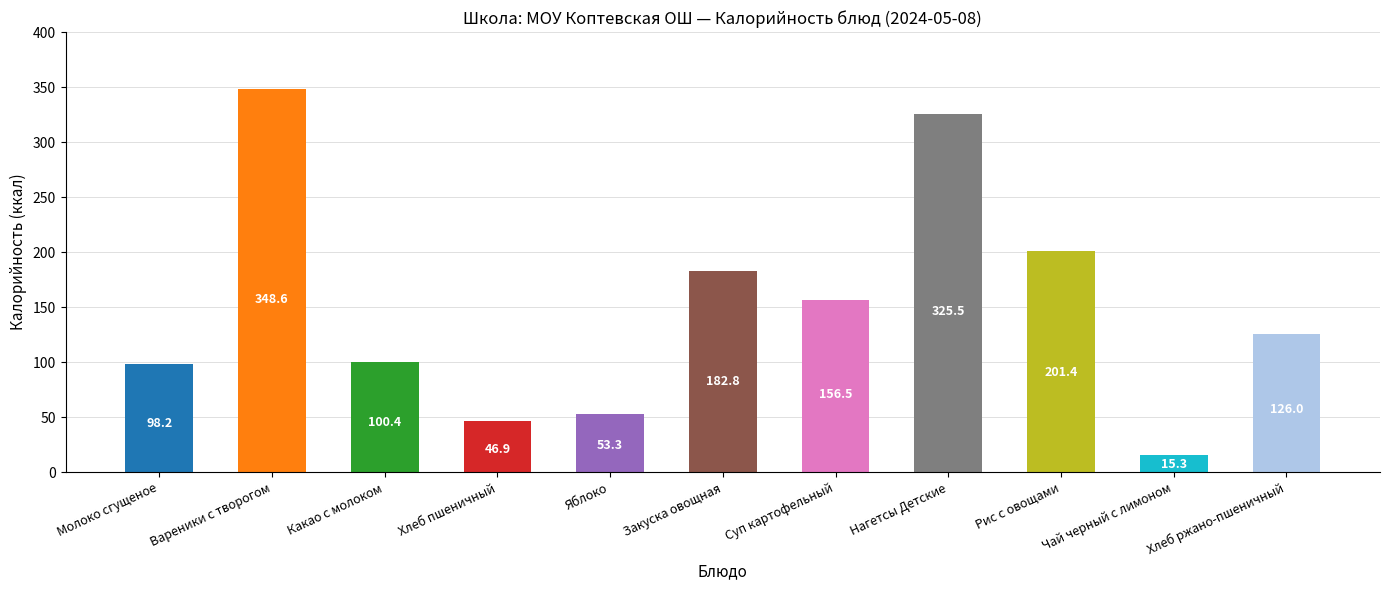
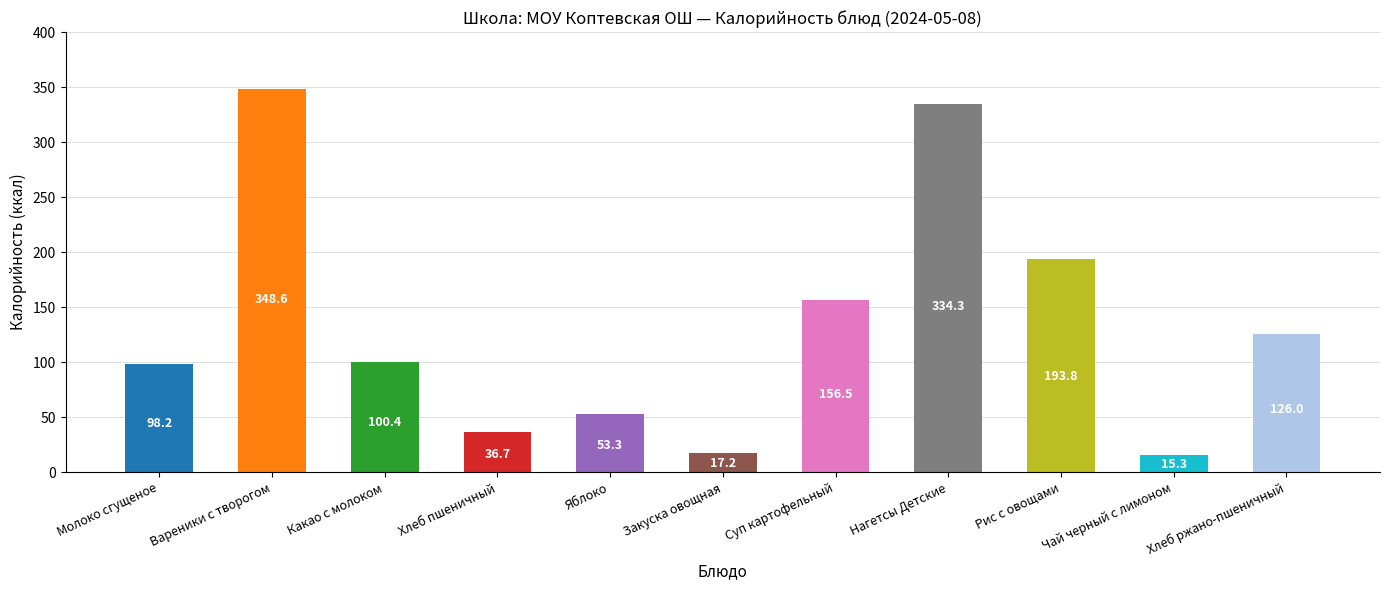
Хлеб пшеничный: 46.9 -> 36.7
Закуска овощная: 182.8 -> 17.2
Нагетсы Детские: 325.5 -> 334.3
Рис с овощами: 201.4 -> 193.8
